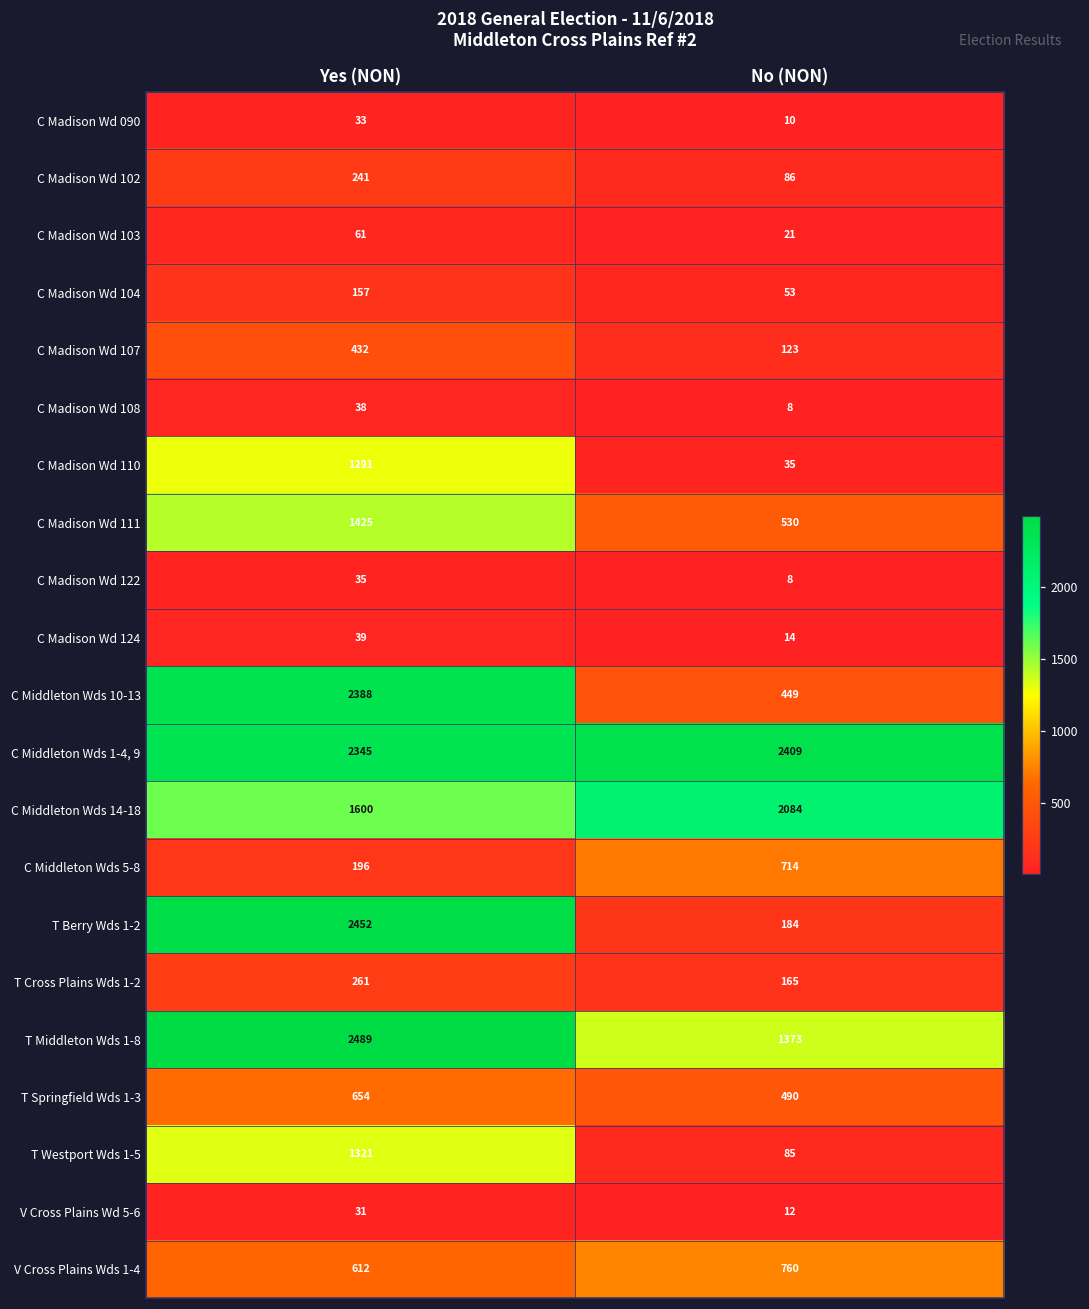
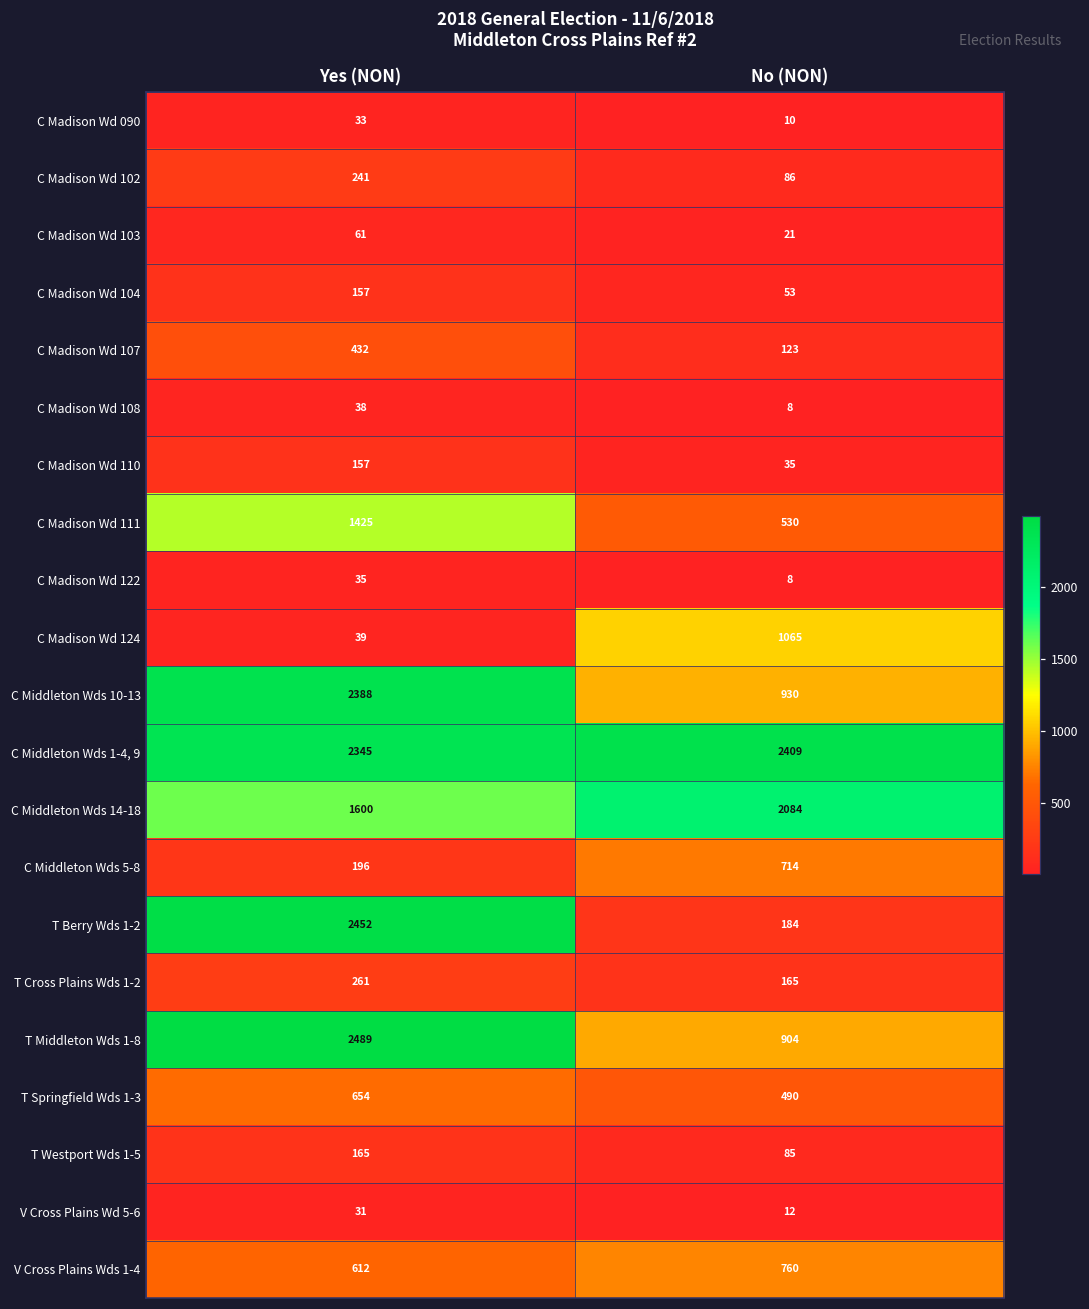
C Madison Wd 110, Yes (NON): 1291 -> 157
C Madison Wd 124, No (NON): 14 -> 1065
C Middleton Wds 10-13, No (NON): 449 -> 930
T Middleton Wds 1-8, No (NON): 1373 -> 904
T Westport Wds 1-5, Yes (NON): 1321 -> 165
